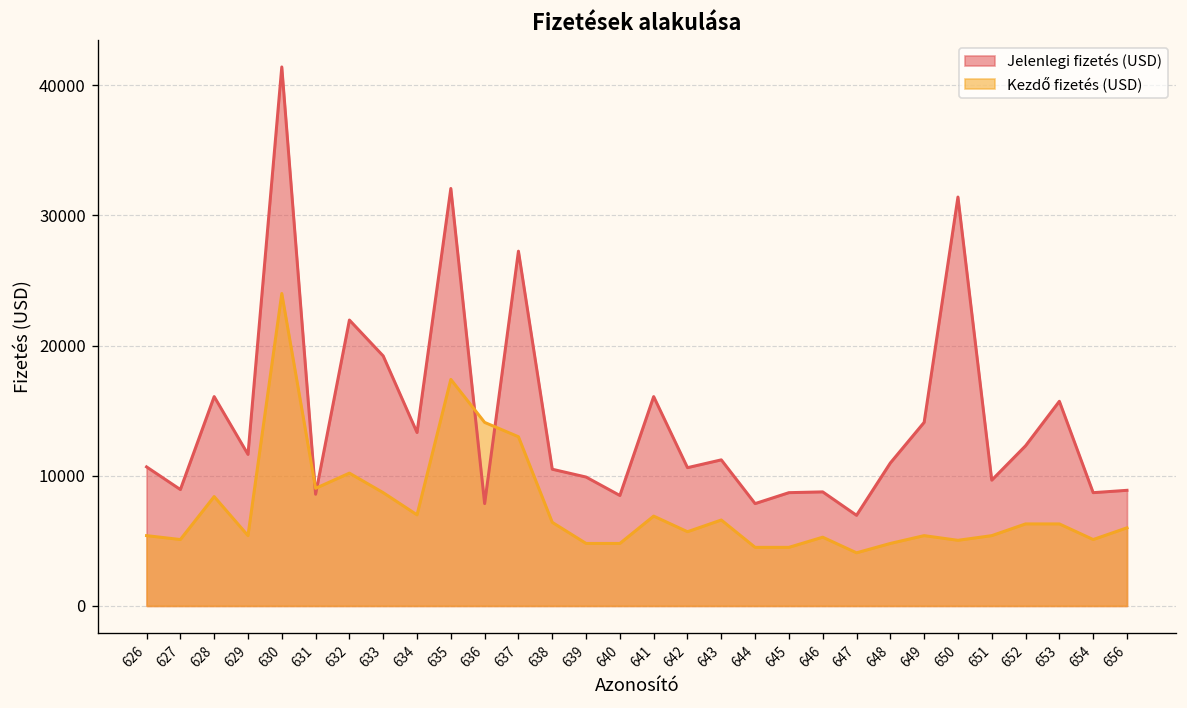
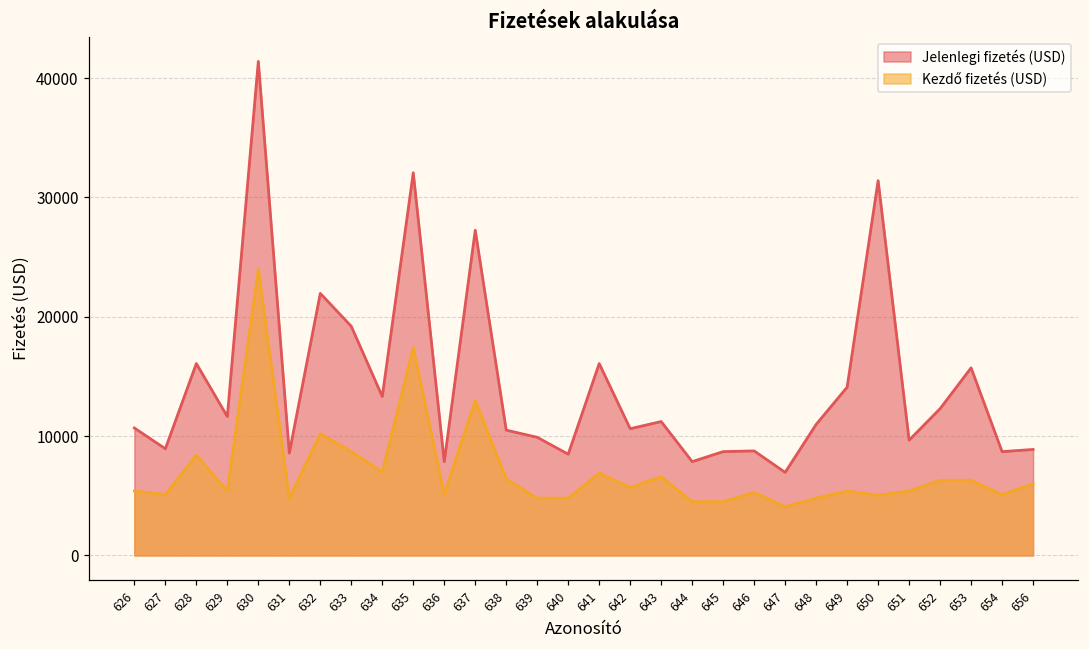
Kezdő fizetés (USD), 631: 9000 -> 4800
Kezdő fizetés (USD), 636: 14100 -> 5100
